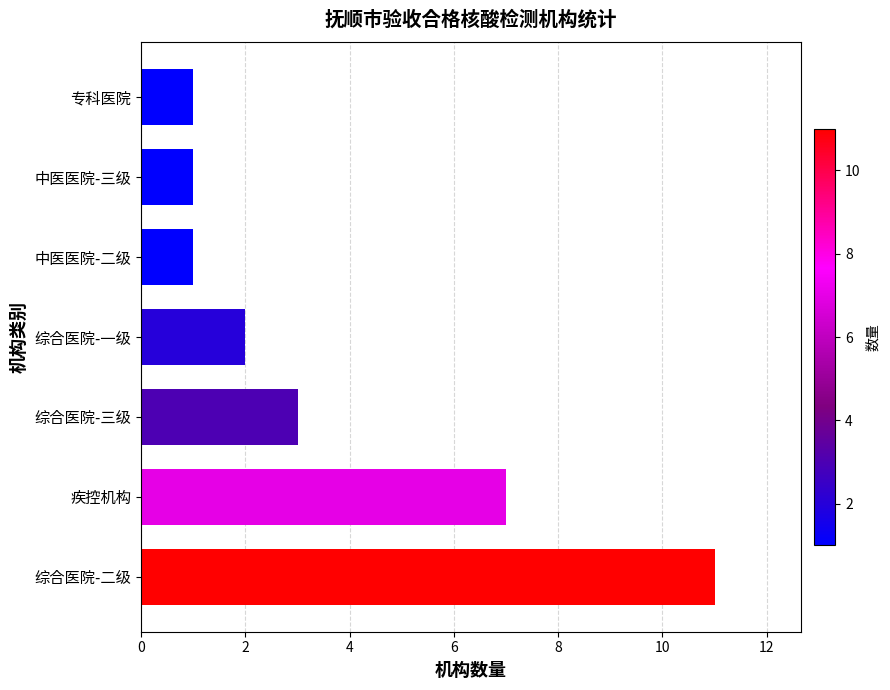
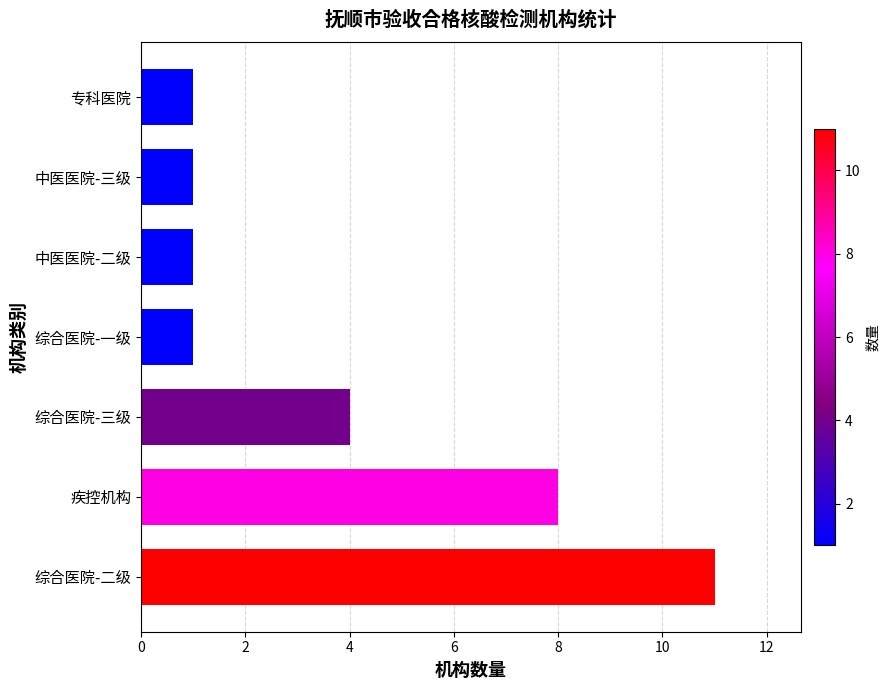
综合医院-一级: 2 -> 1
综合医院-三级: 3 -> 4
疾控机构: 7 -> 8
